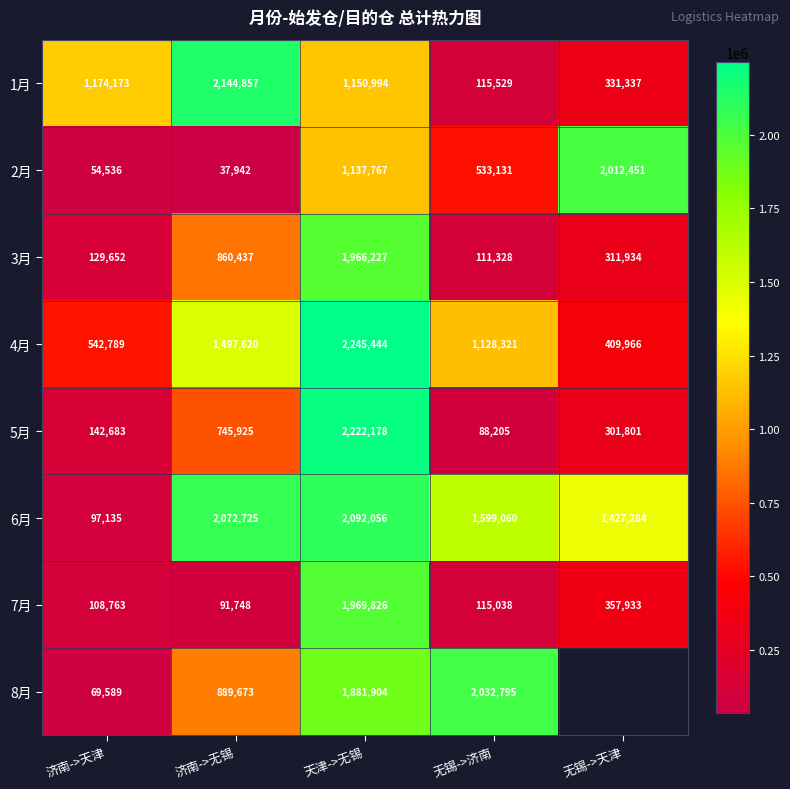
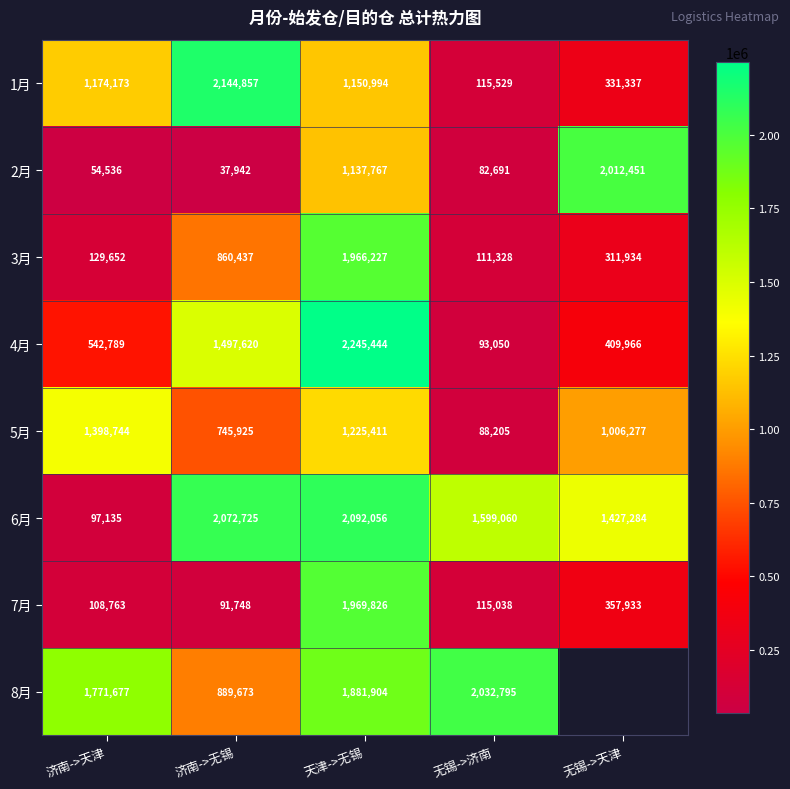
2月, 无锡->济南: 533,131 -> 82,691
4月, 无锡->济南: 1,128,321 -> 93,050
5月, 济南->天津: 142,683 -> 1,398,744
5月, 天津->无锡: 2,222,178 -> 1,225,411
5月, 无锡->天津: 301,801 -> 1,006,277
8月, 济南->天津: 69,589 -> 1,771,677
